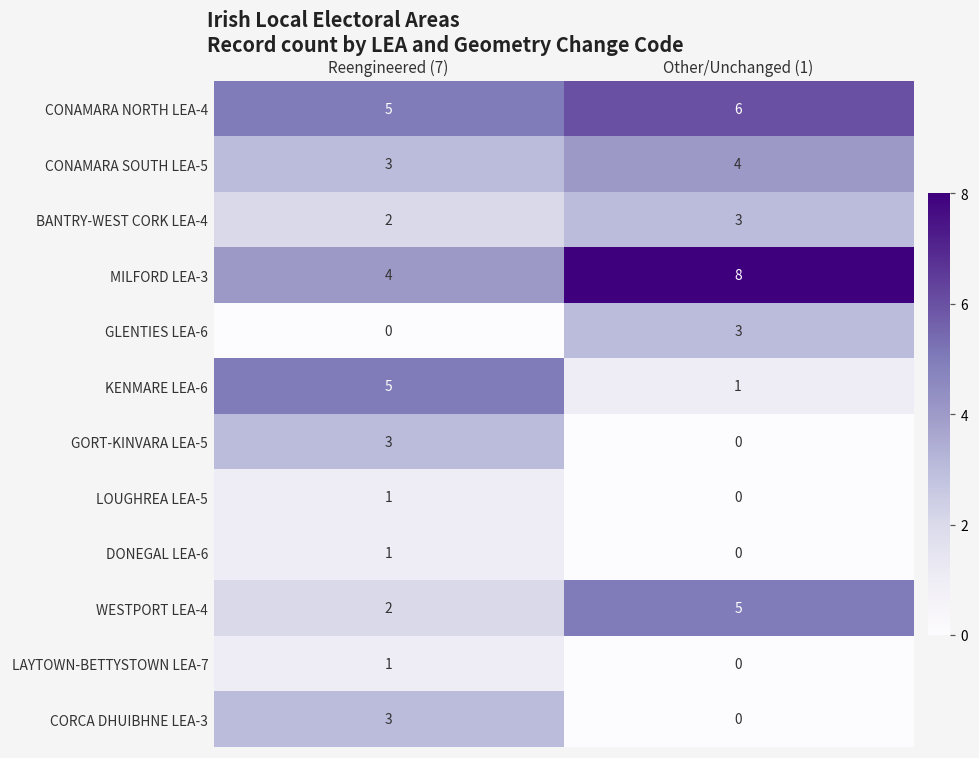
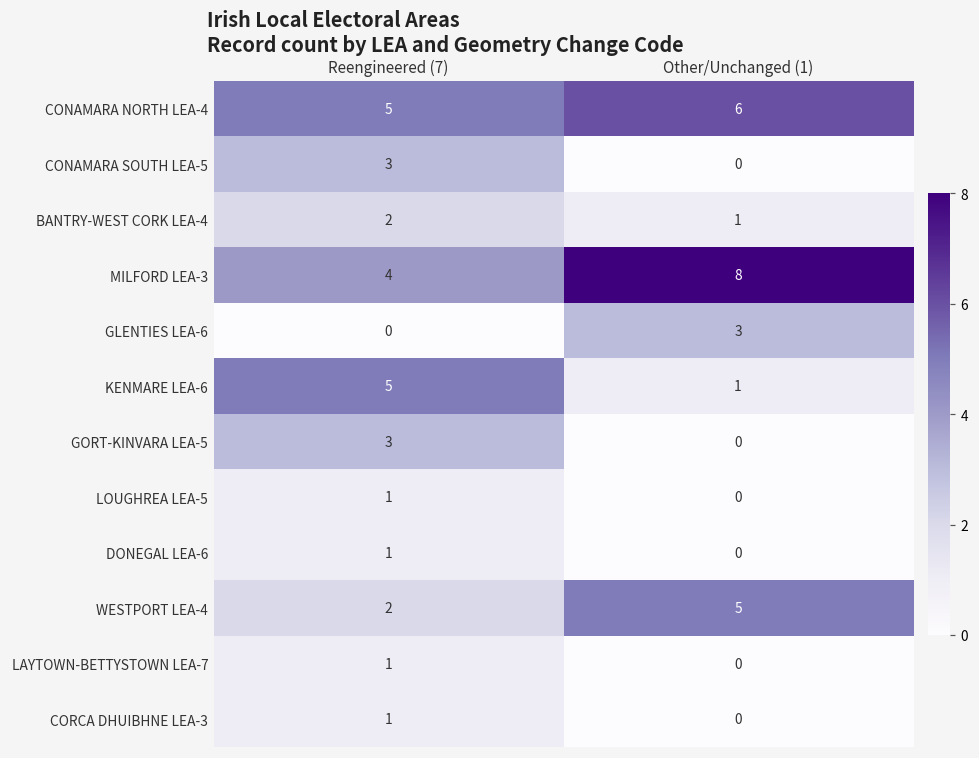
CONAMARA SOUTH LEA-5, Other/Unchanged (1): 4 -> 0
BANTRY-WEST CORK LEA-4, Other/Unchanged (1): 3 -> 1
CORCA DHUIBHNE LEA-3, Reengineered (7): 3 -> 1
